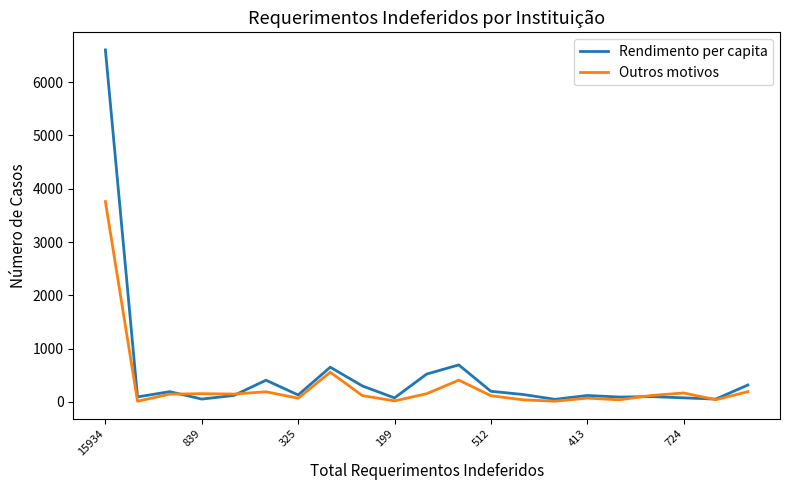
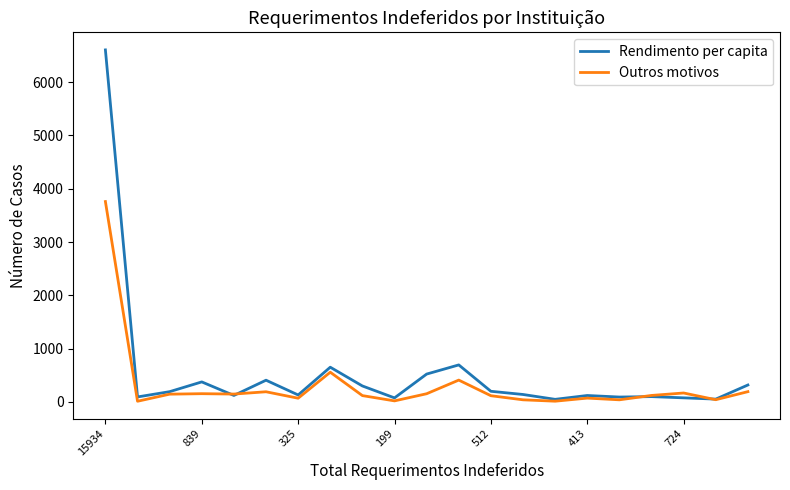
Rendimento per capita, 839: 100 -> 400
